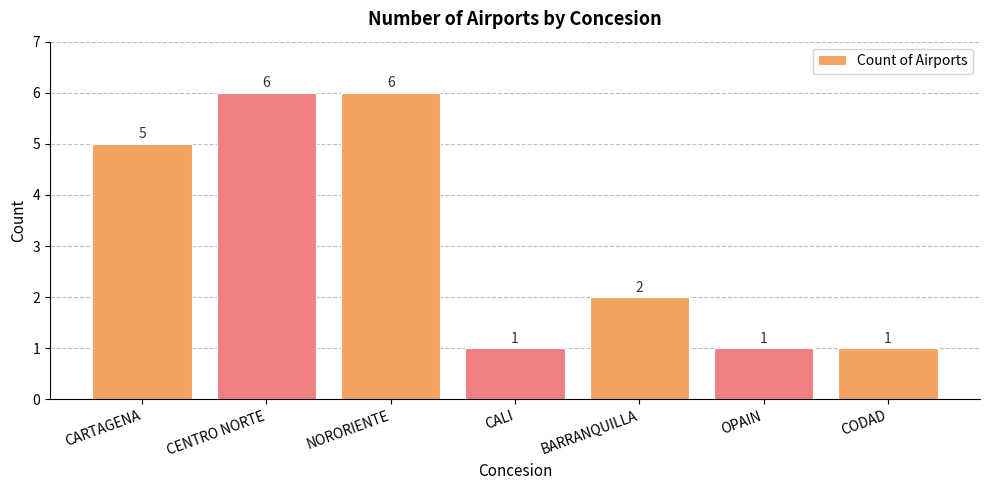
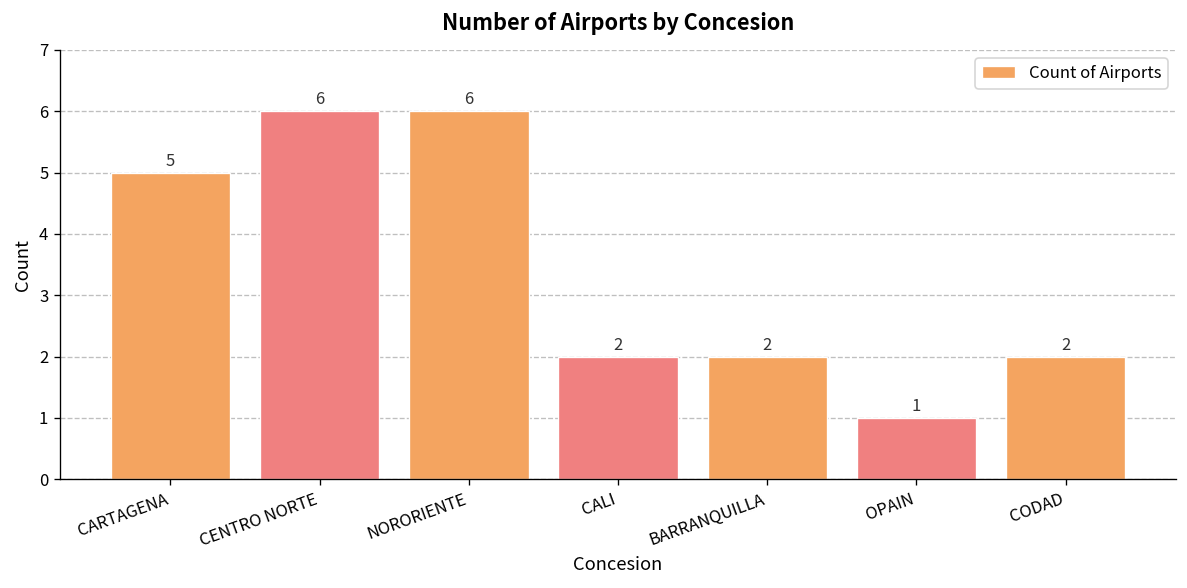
CALI: 1 -> 2
CODAD: 1 -> 2
